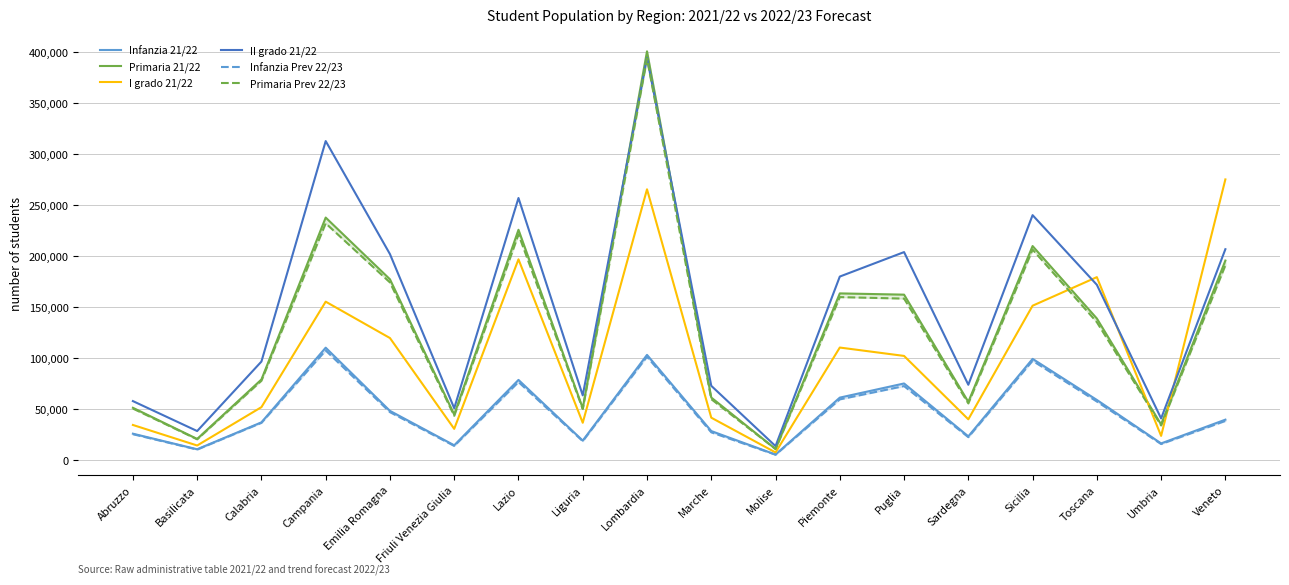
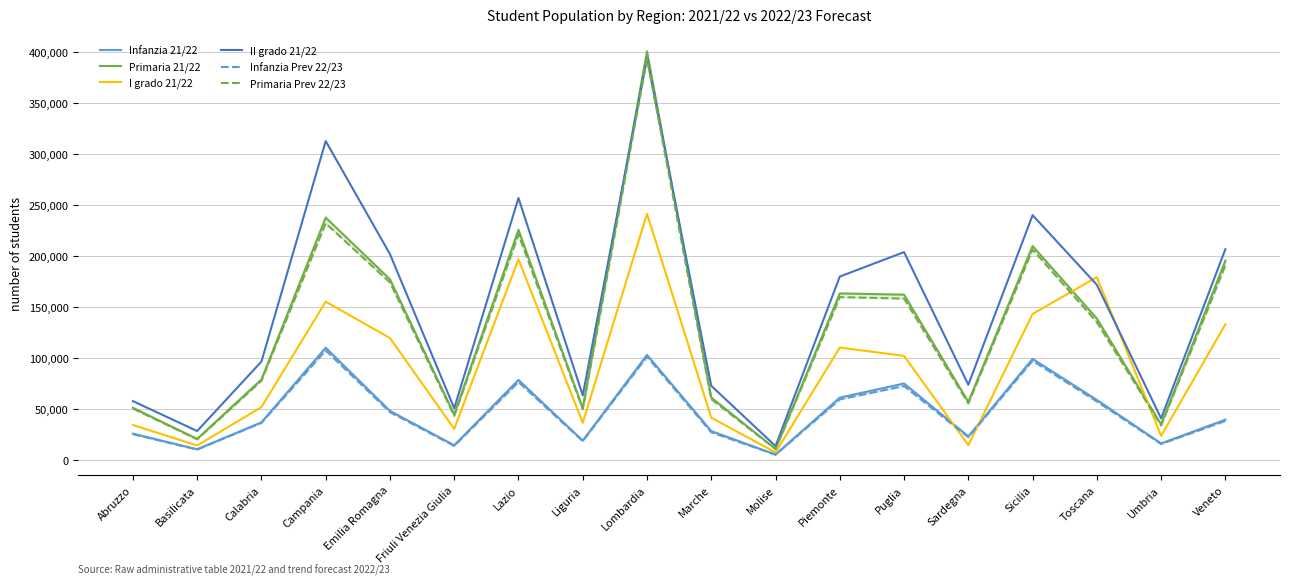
I grado 21/22, Lombardia: 265,000 -> 241,000
I grado 21/22, Sardegna: 40,000 -> 14,000
I grado 21/22, Sicilia: 151,000 -> 143,000
I grado 21/22, Veneto: 275,000 -> 133,000
